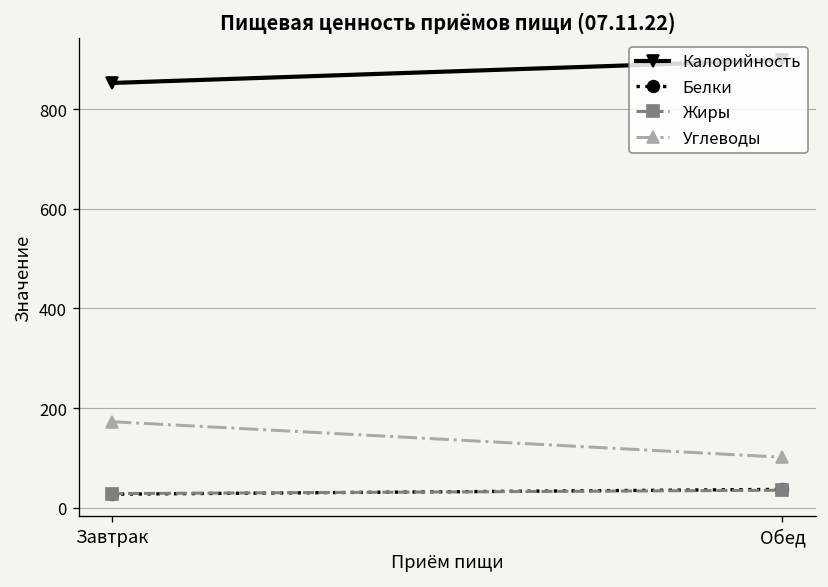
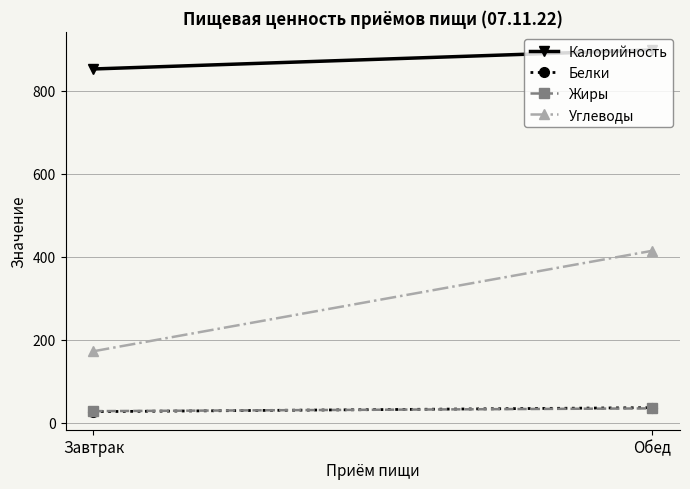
Углеводы, Обед: 100 -> 410
